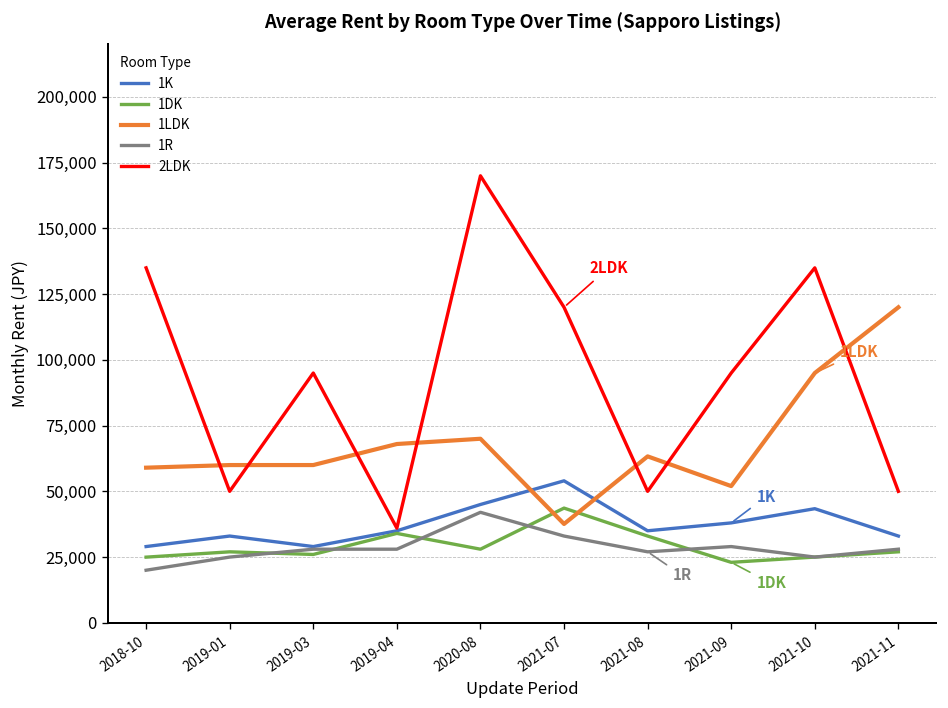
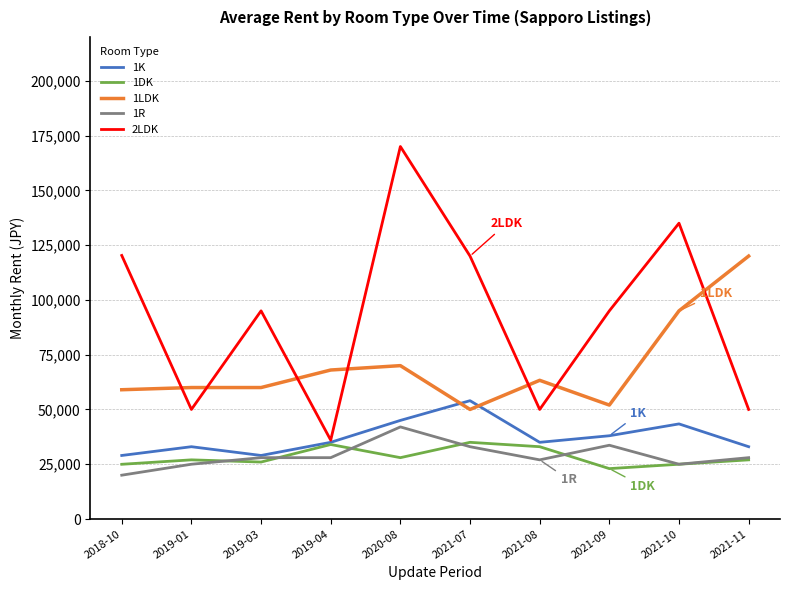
2LDK, 2018-10: 135,000 -> 120,000
1DK, 2021-07: 44,000 -> 35,000
1LDK, 2021-07: 38,000 -> 50,000
1R, 2021-09: 29,000 -> 34,000
